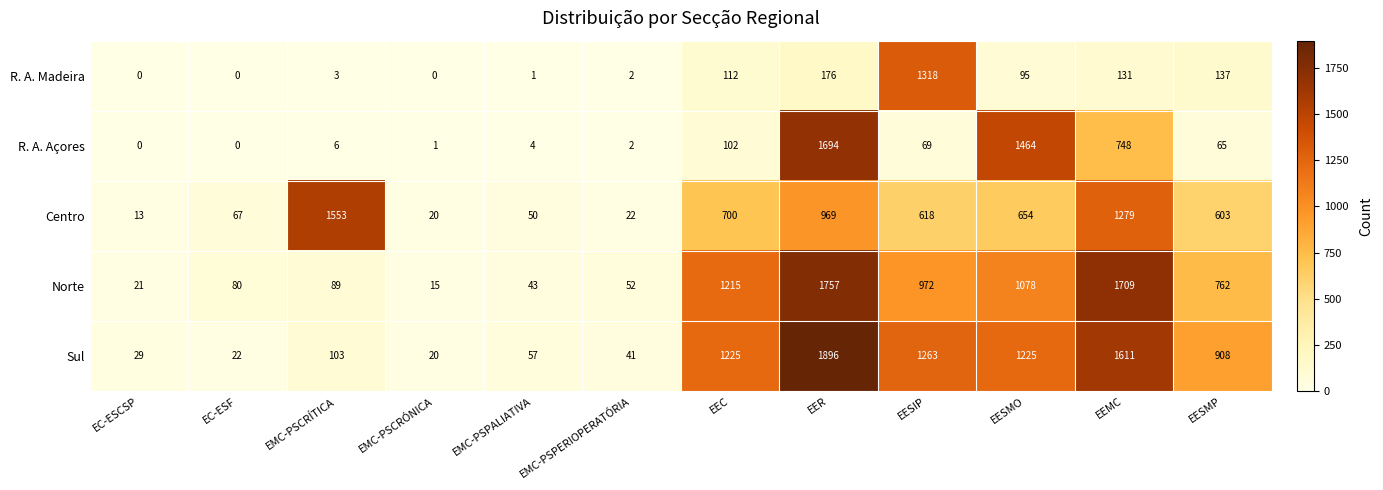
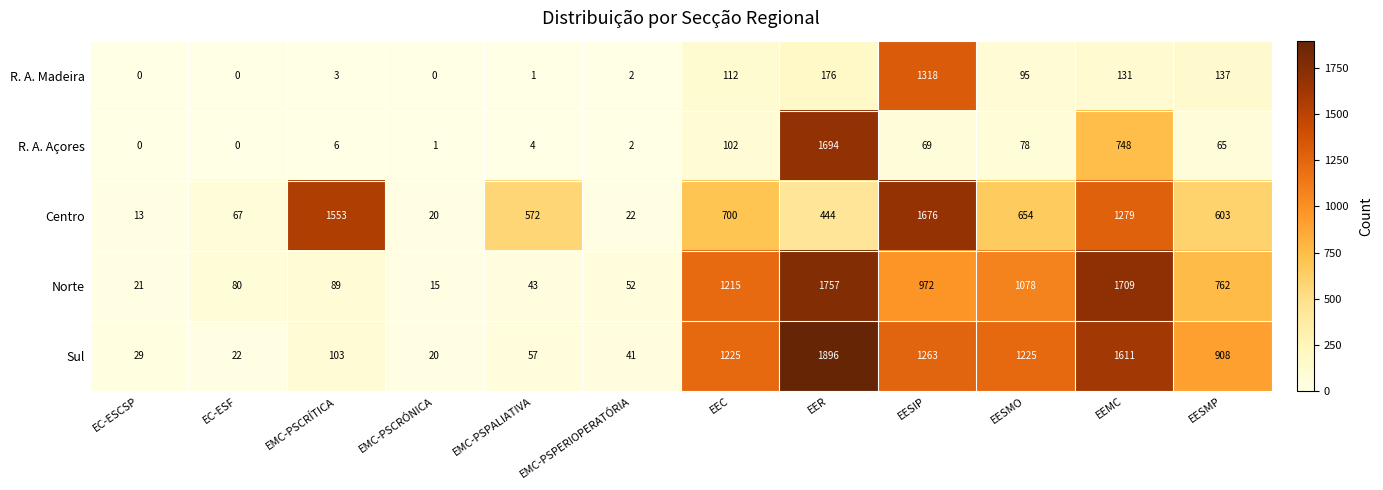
R. A. Açores, EESMO: 1464 -> 78
Centro, EMC-PSPALIATIVA: 50 -> 572
Centro, EER: 969 -> 444
Centro, EESIP: 618 -> 1676
